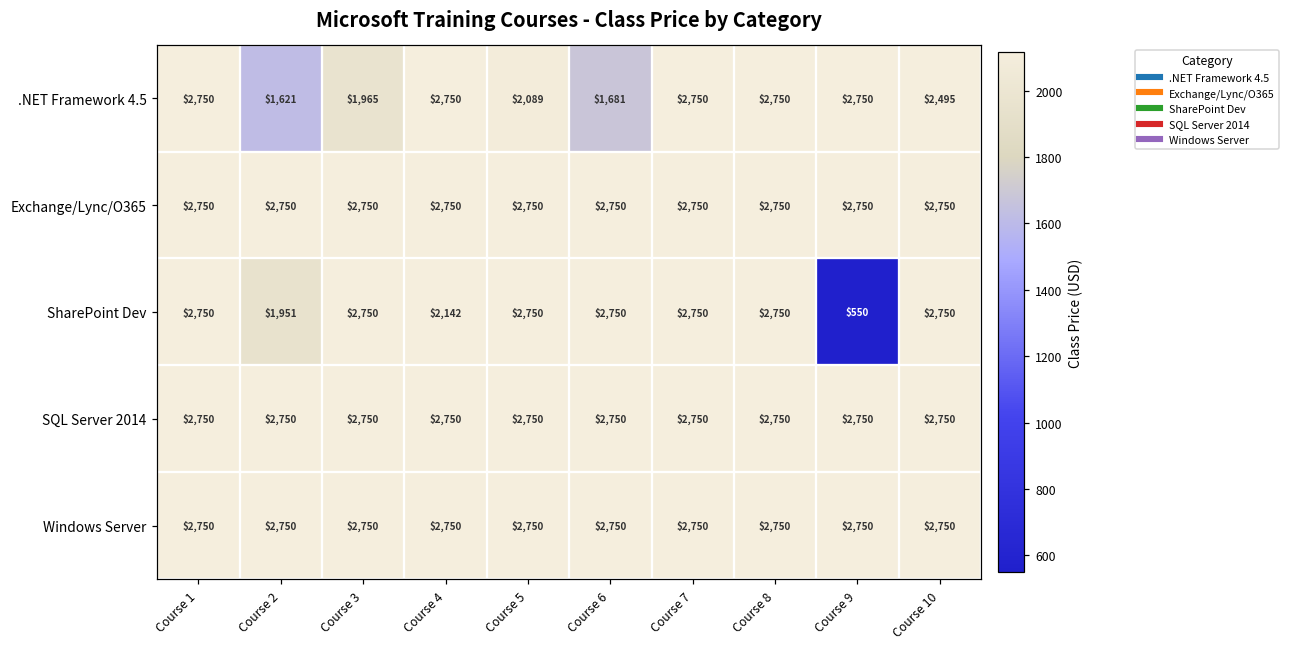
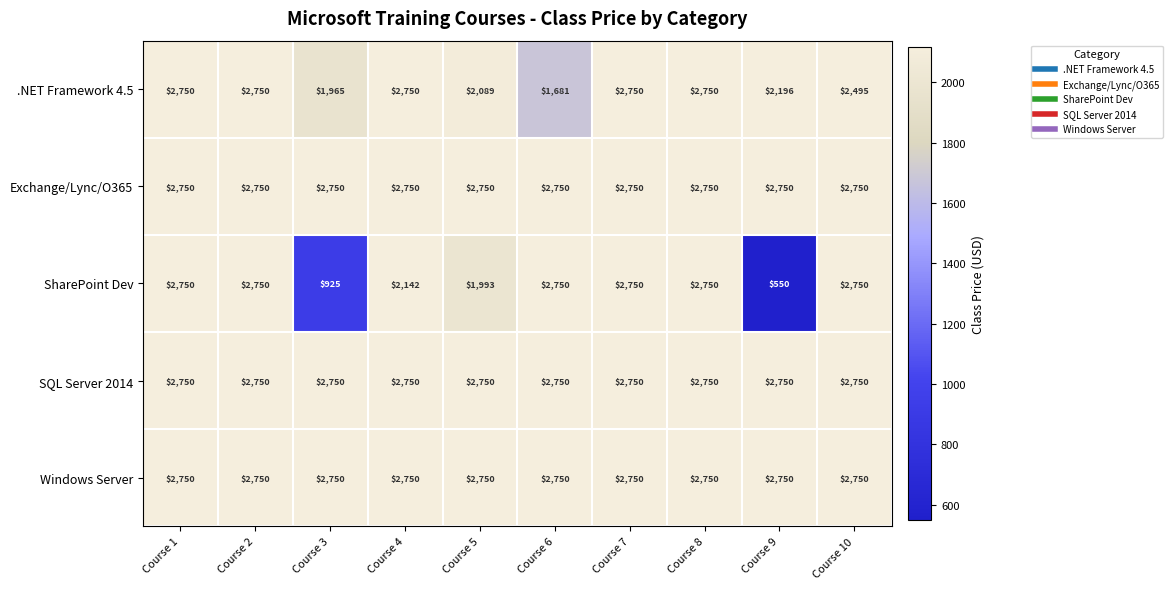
.NET Framework 4.5, Course 2: $1,621 -> $2,750
.NET Framework 4.5, Course 9: $2,750 -> $2,196
SharePoint Dev, Course 2: $1,951 -> $2,750
SharePoint Dev, Course 3: $2,750 -> $925
SharePoint Dev, Course 5: $2,750 -> $1,993
